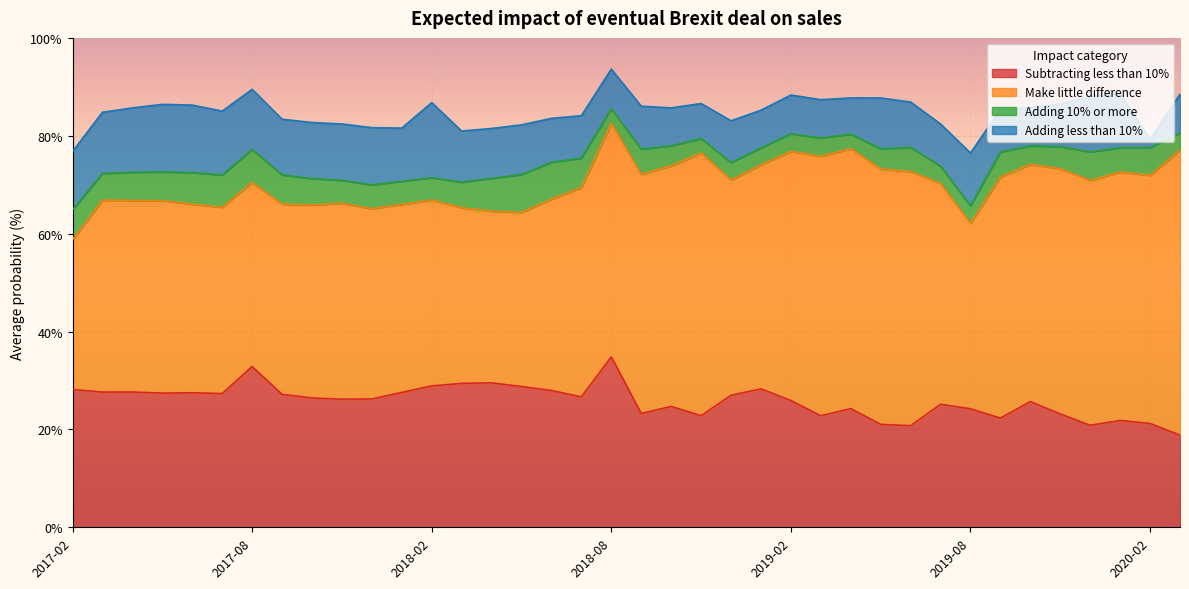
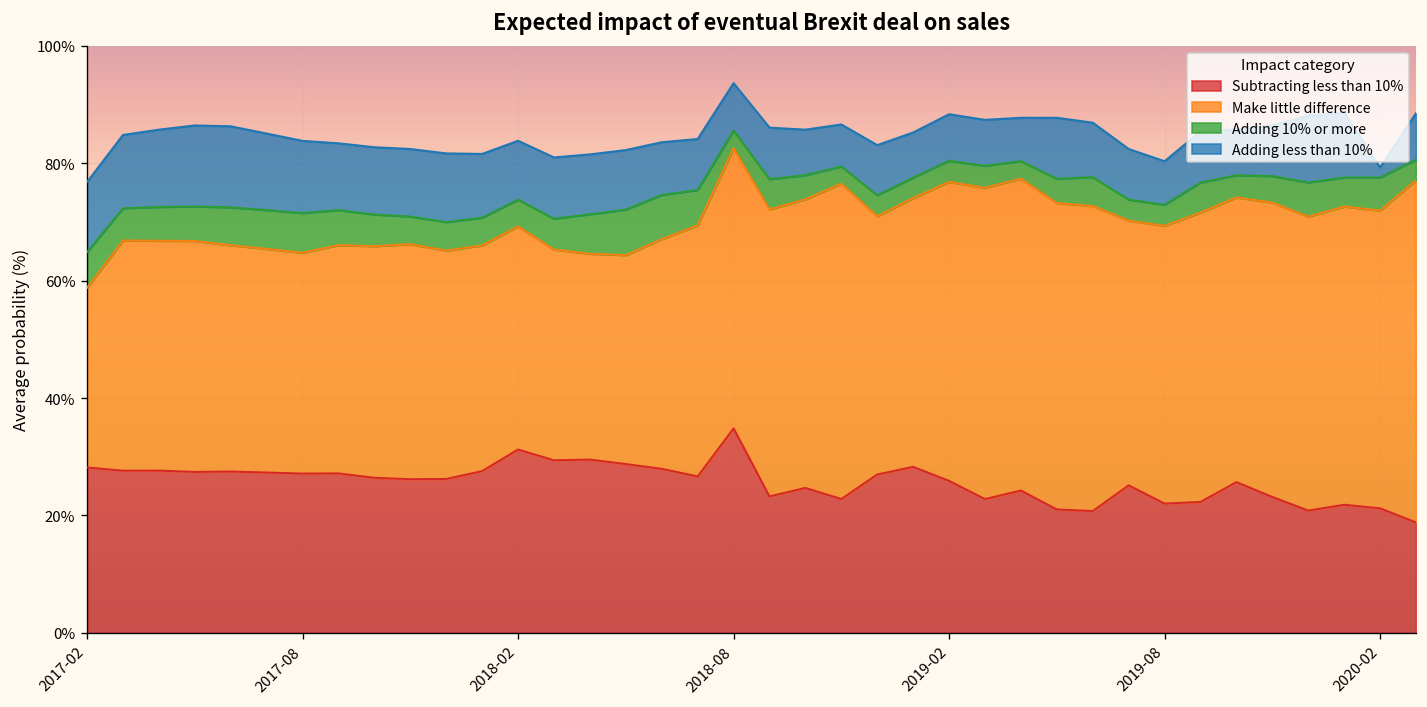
Subtracting less than 10%, 2017-08: 33% -> 27%
Subtracting less than 10%, 2018-02: 29% -> 31%
Adding less than 10%, 2018-02: 15% -> 10%
Subtracting less than 10%, 2019-08: 24% -> 22%
Make little difference, 2019-08: 38% -> 47%
Adding less than 10%, 2019-08: 11% -> 7%
